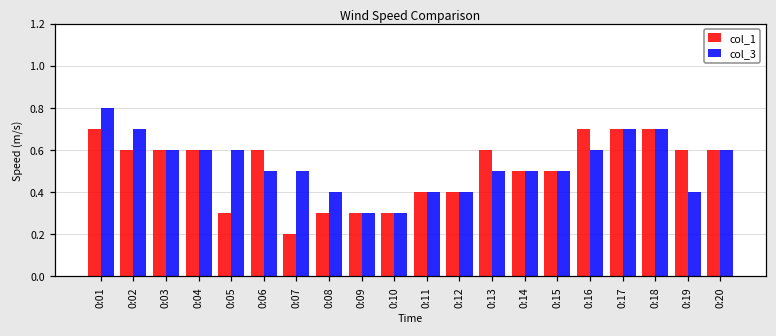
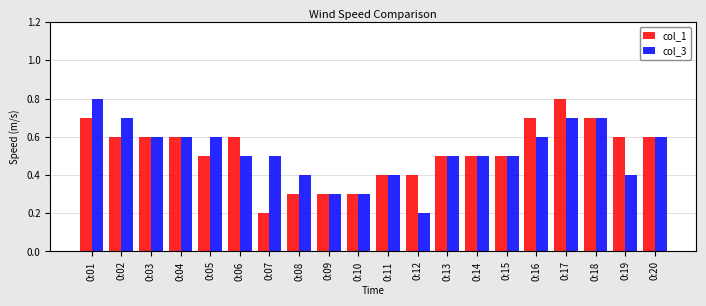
col_1, 0:05: 0.3 -> 0.5
col_3, 0:12: 0.4 -> 0.2
col_1, 0:13: 0.6 -> 0.5
col_1, 0:17: 0.7 -> 0.8
